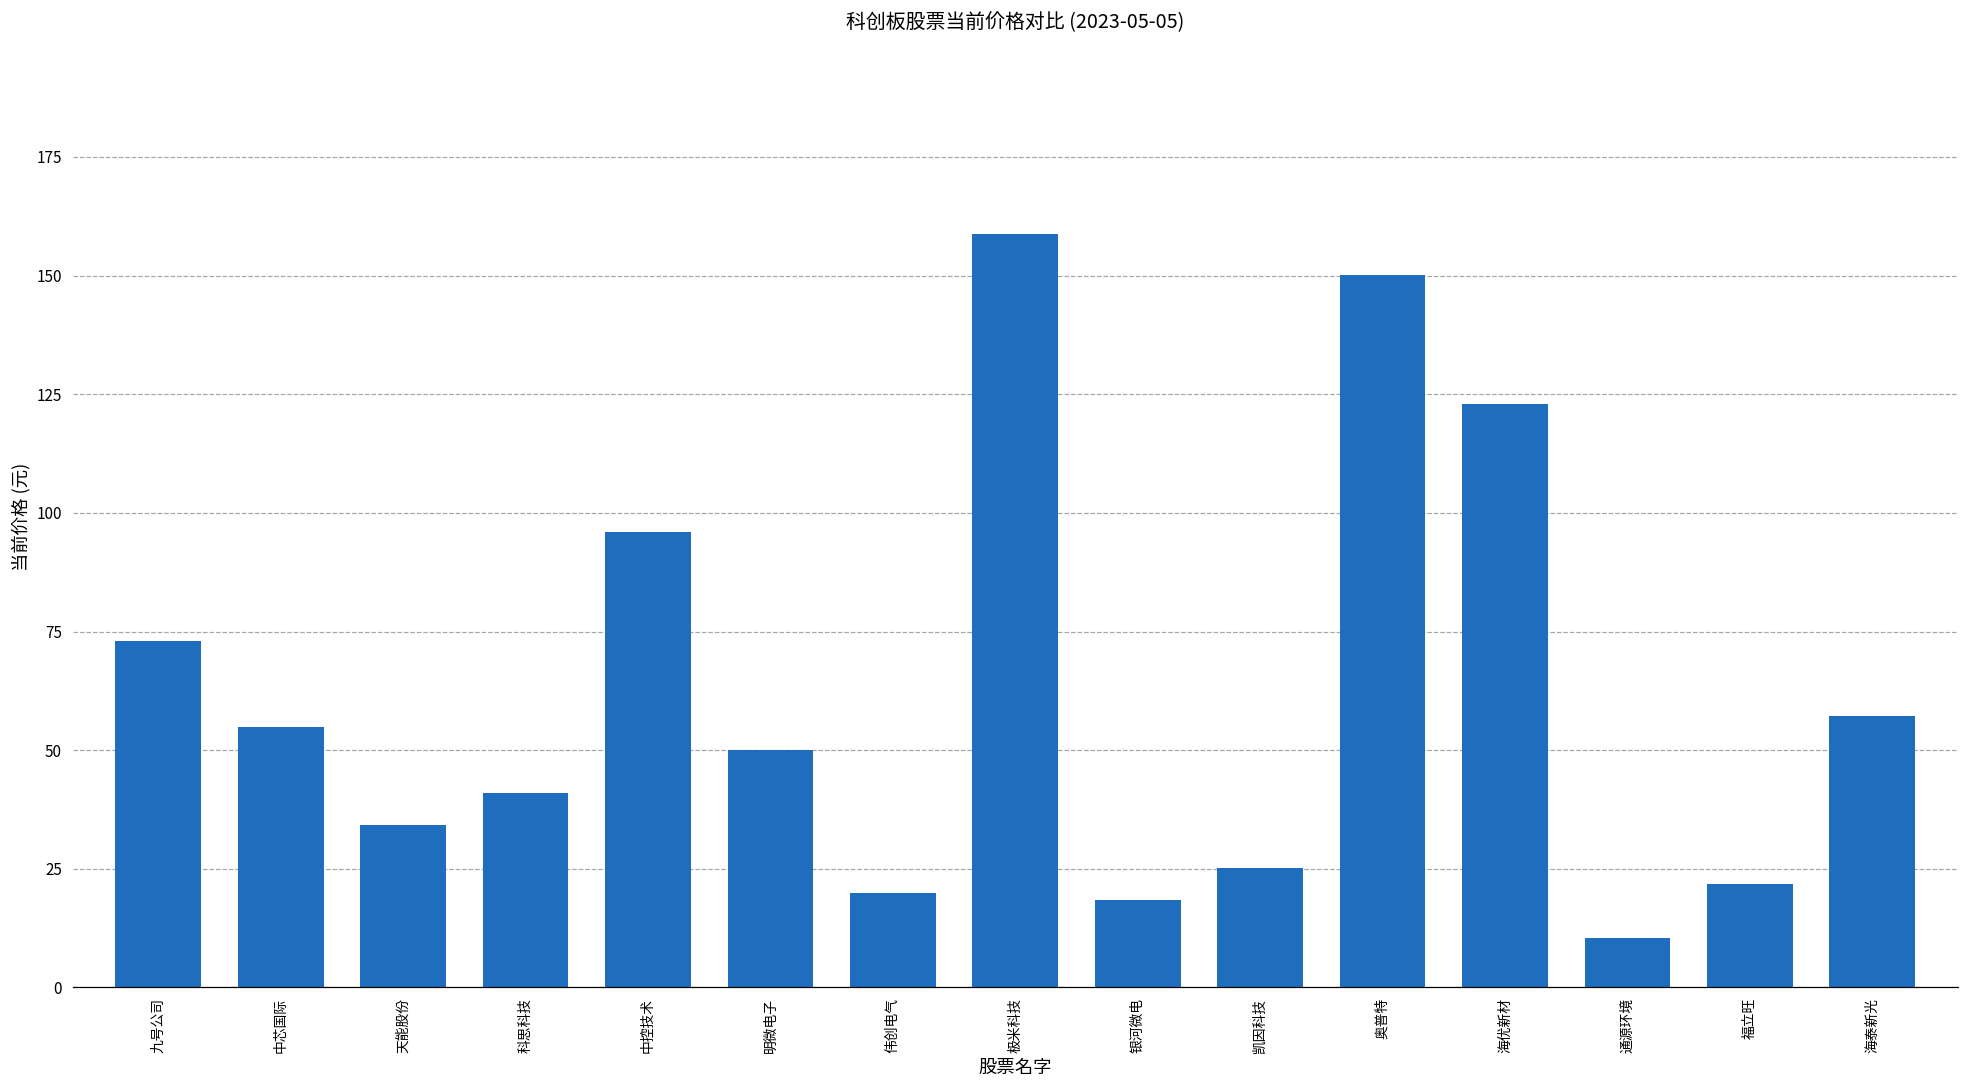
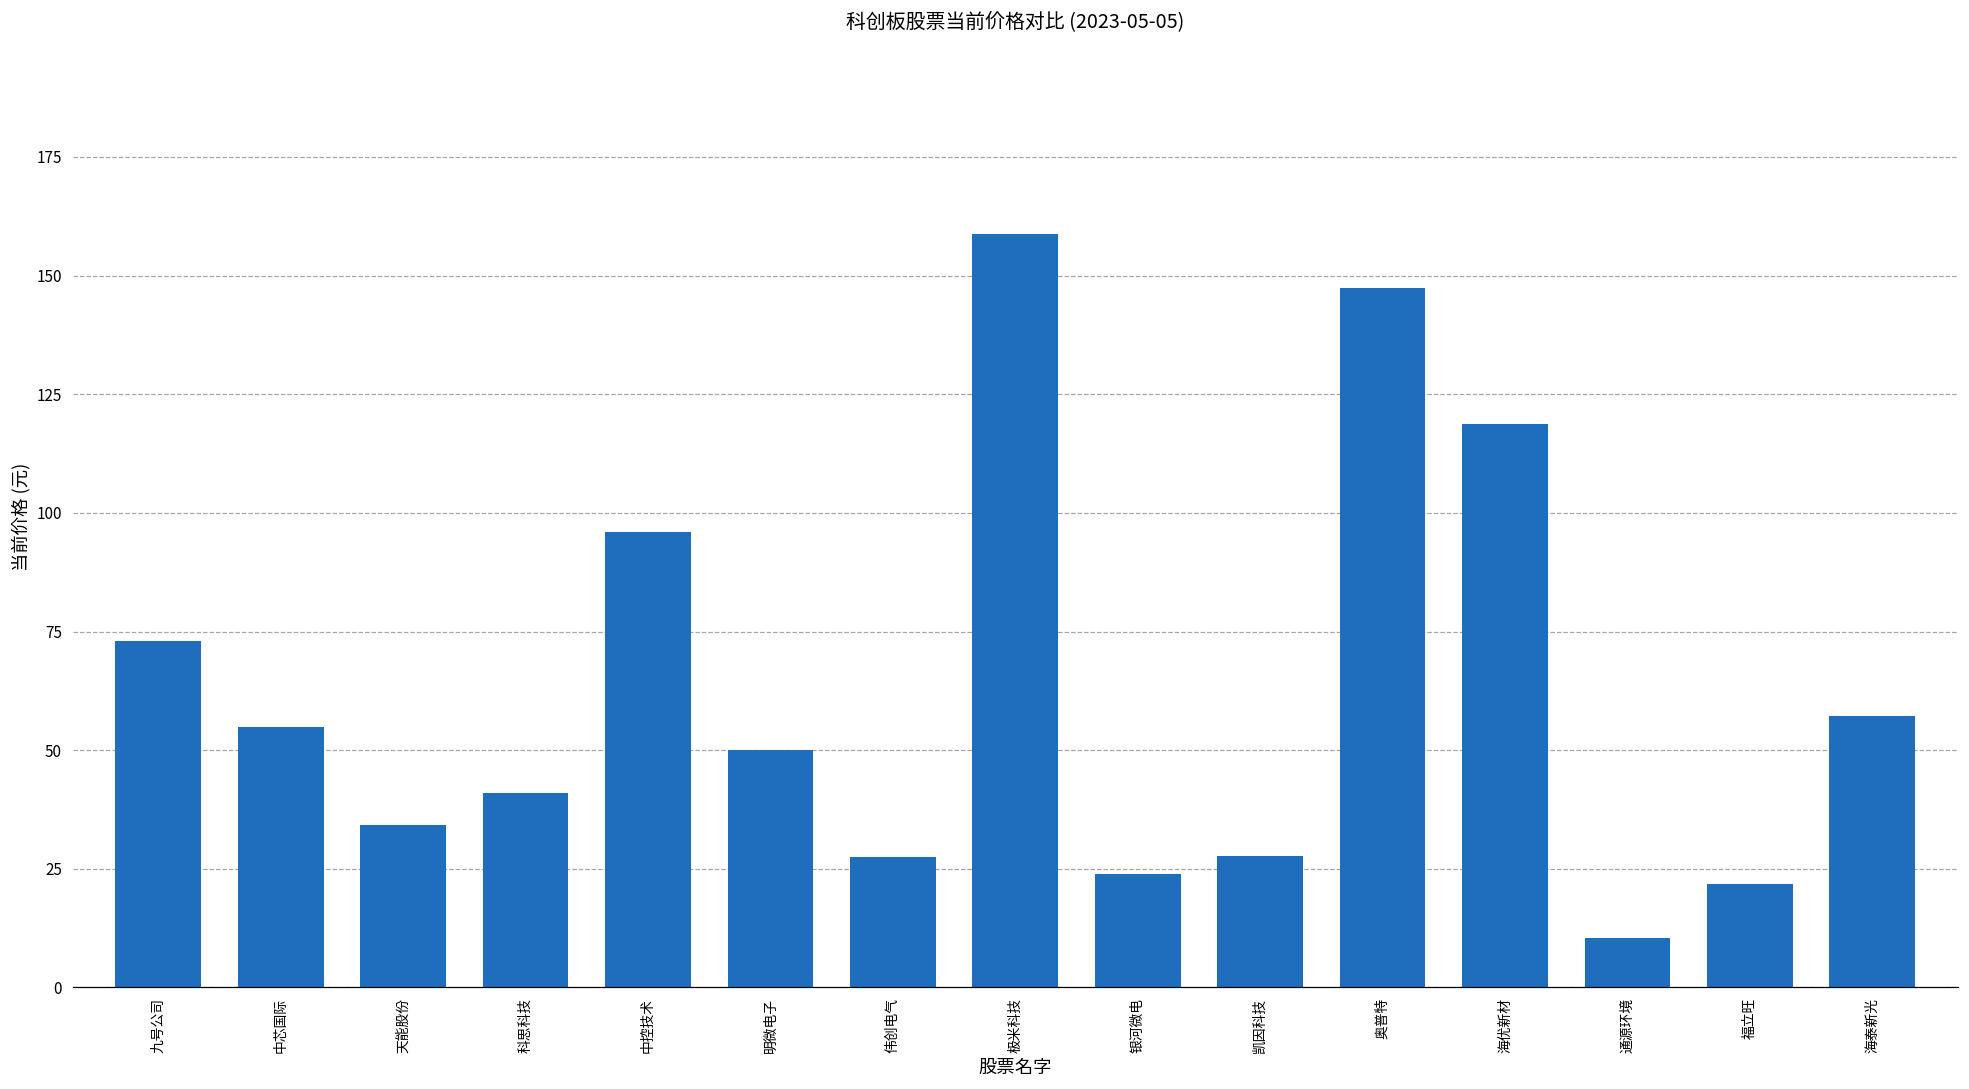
伟创电气: 20 -> 28
银河微电: 19 -> 24
凯因科技: 25 -> 28
奥普特: 150 -> 147
海优新材: 123 -> 119
